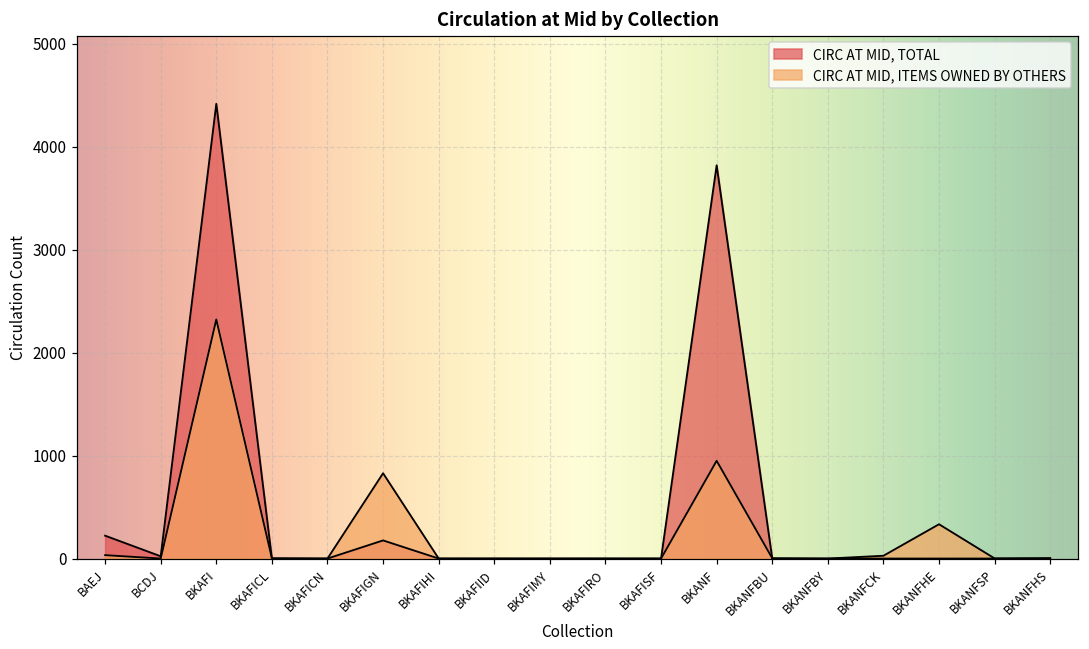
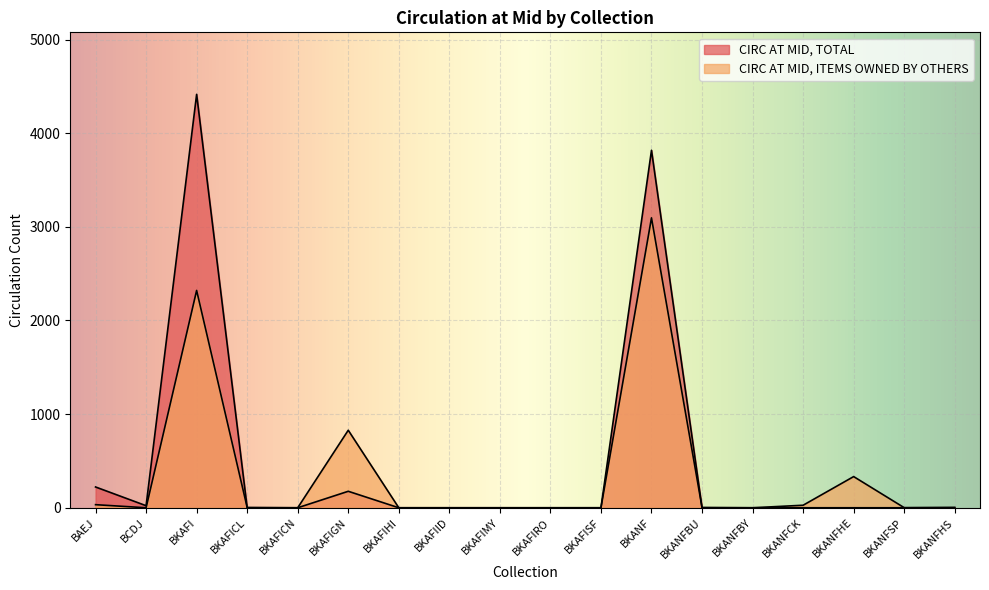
CIRC AT MID, ITEMS OWNED BY OTHERS, BKANF: 900 -> 3100
